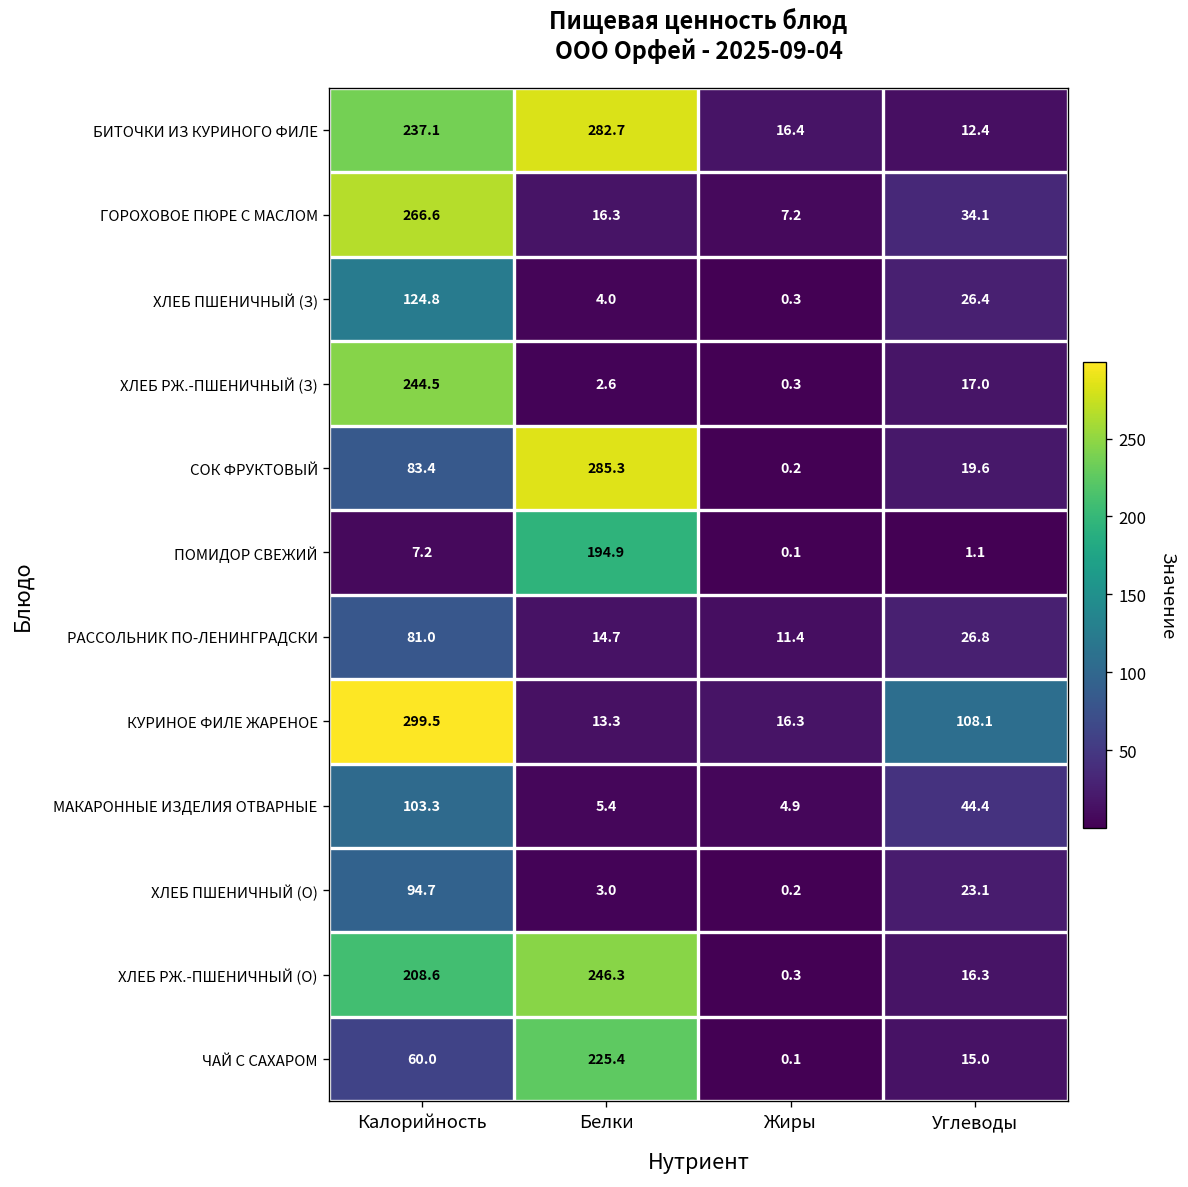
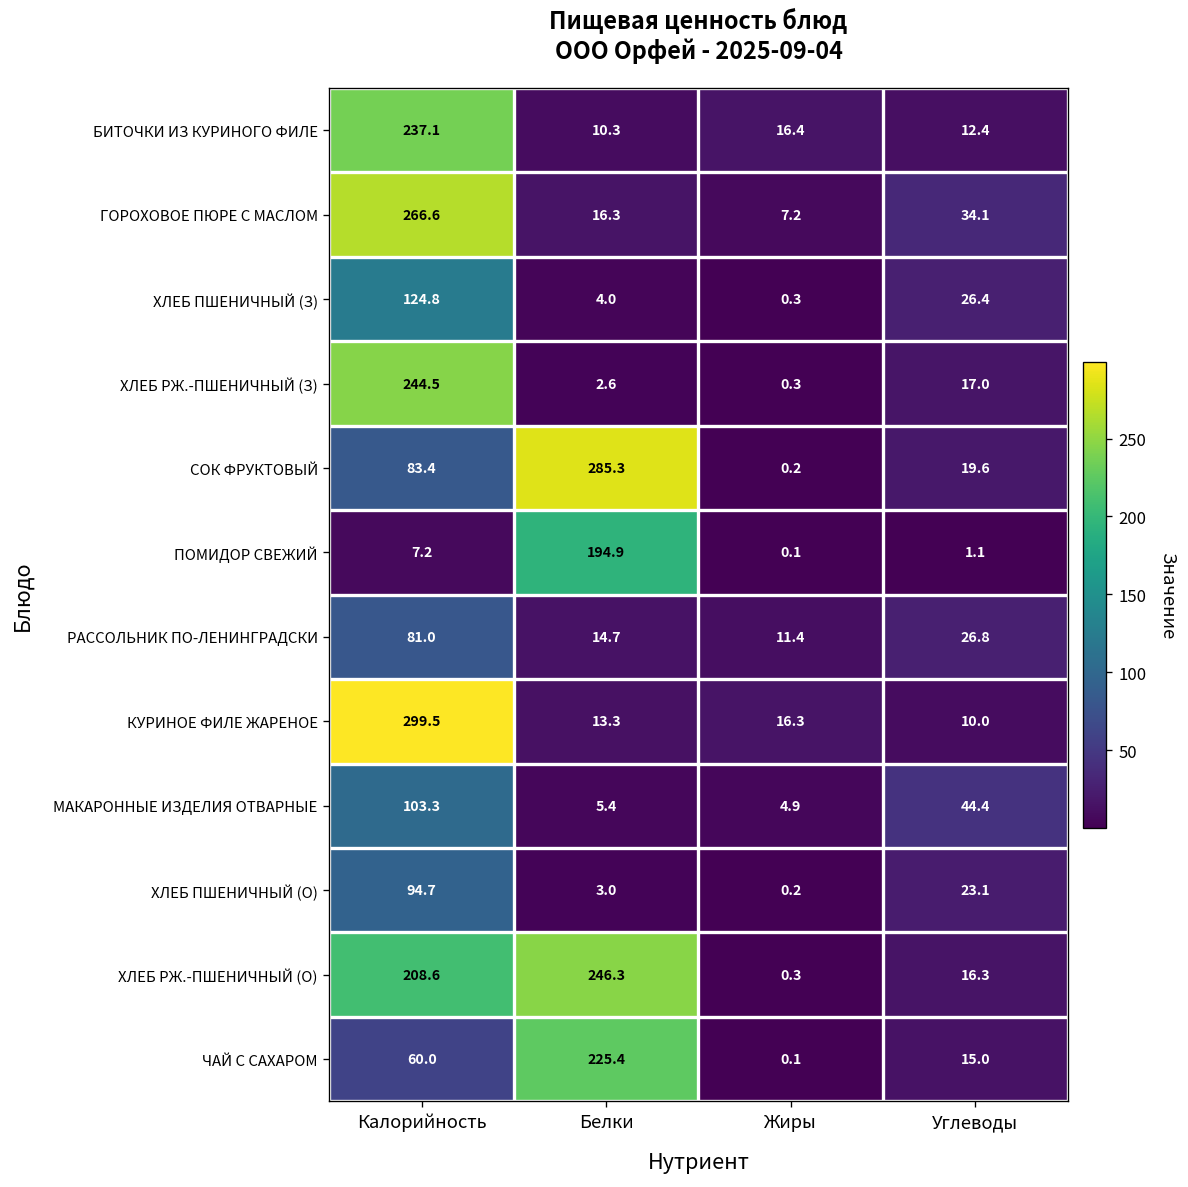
БИТОЧКИ ИЗ КУРИНОГО ФИЛЕ, Белки: 282.7 -> 10.3
КУРИНОЕ ФИЛЕ ЖАРЕНОЕ, Углеводы: 108.1 -> 10.0
